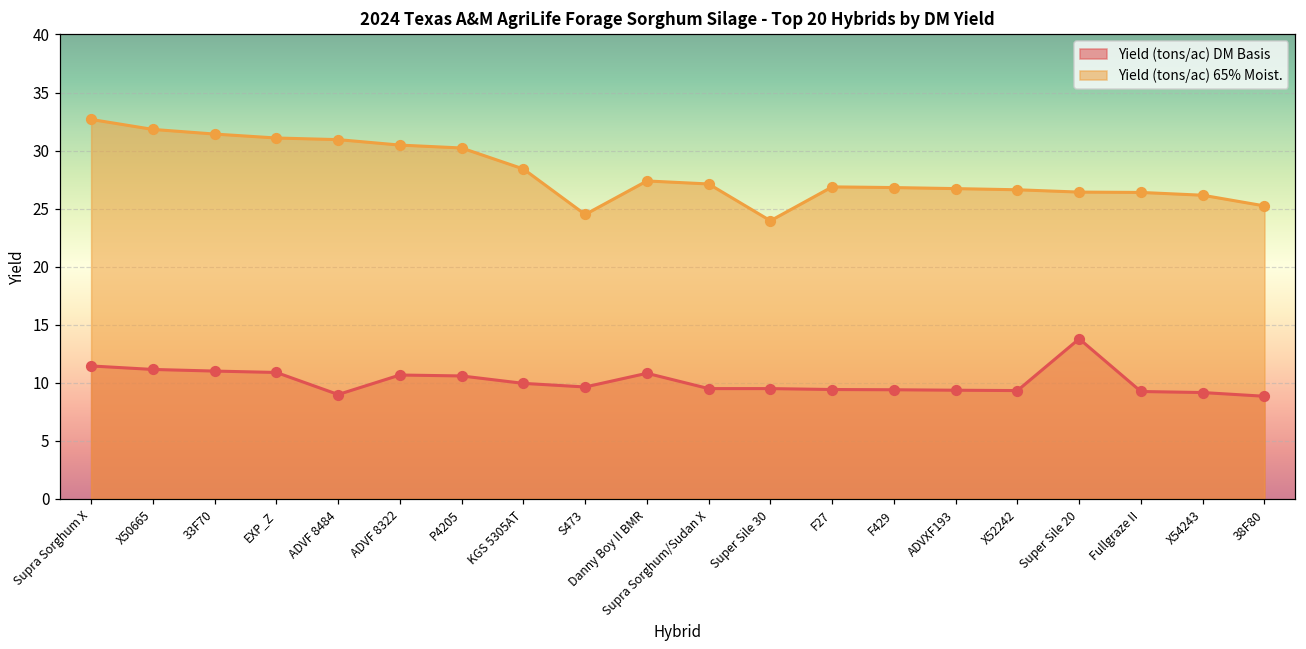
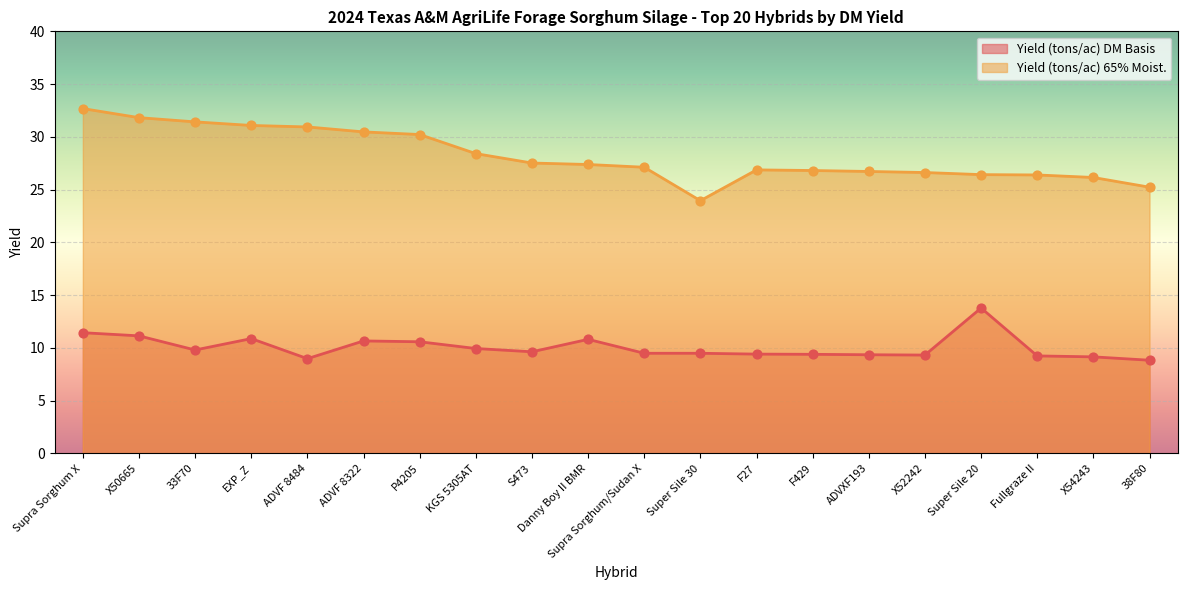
Yield (tons/ac) DM Basis, 33F70: 11.0 -> 9.8
Yield (tons/ac) 65% Moist., S473: 24.5 -> 27.5
